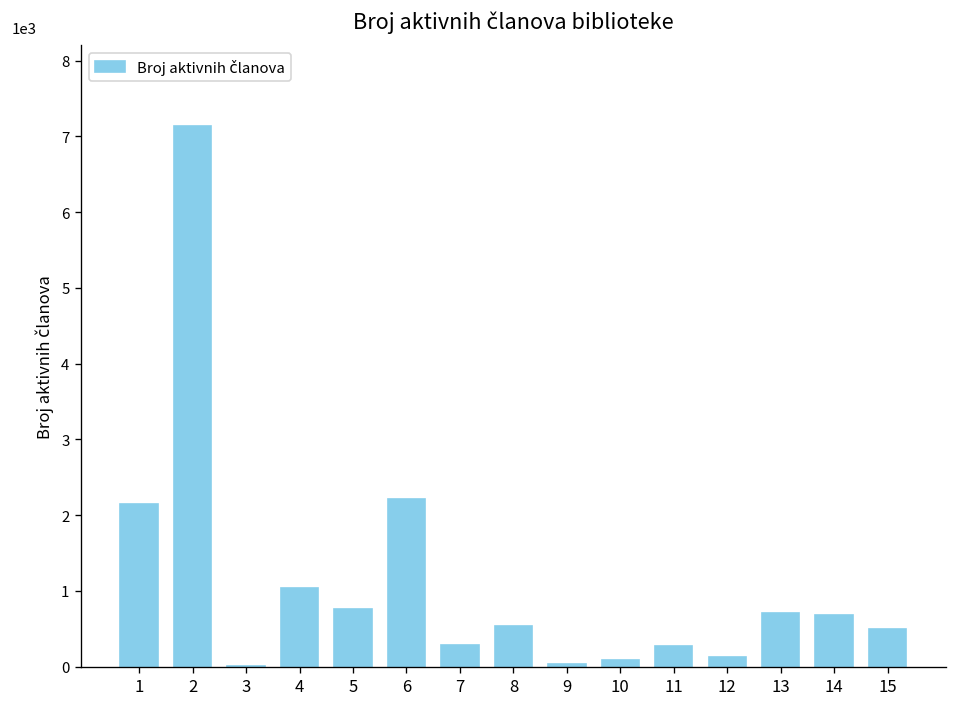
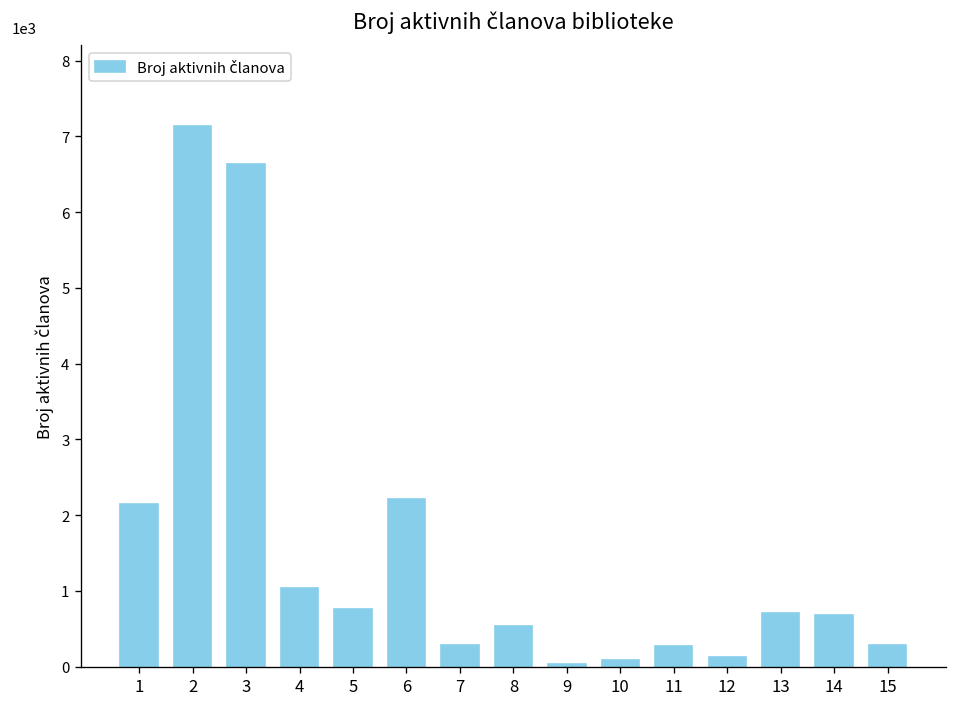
3: 0.0 -> 6.6
15: 0.5 -> 0.3
